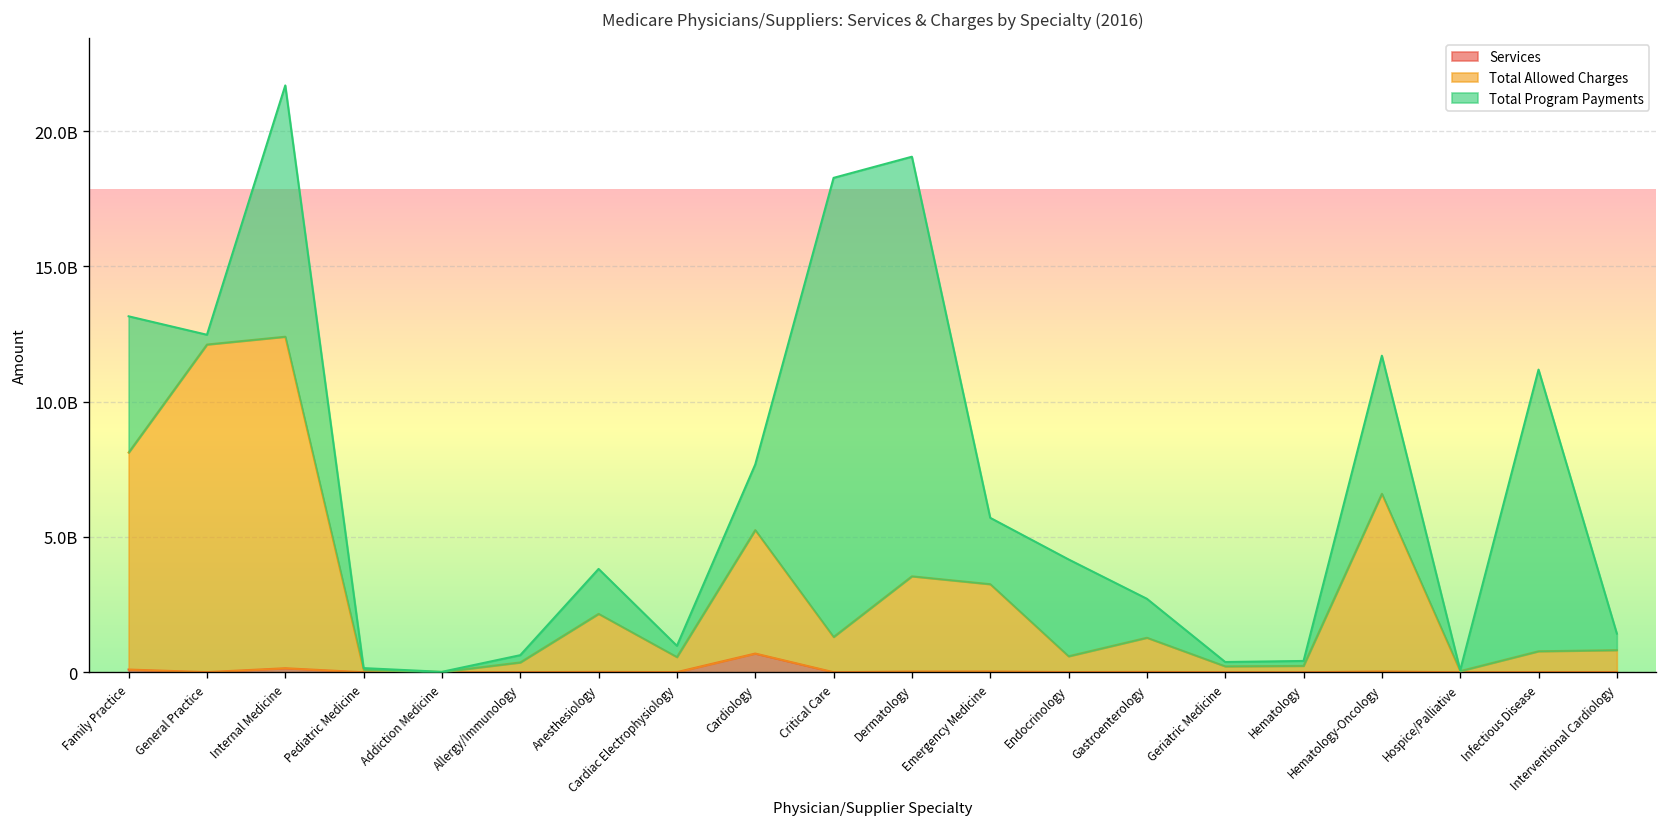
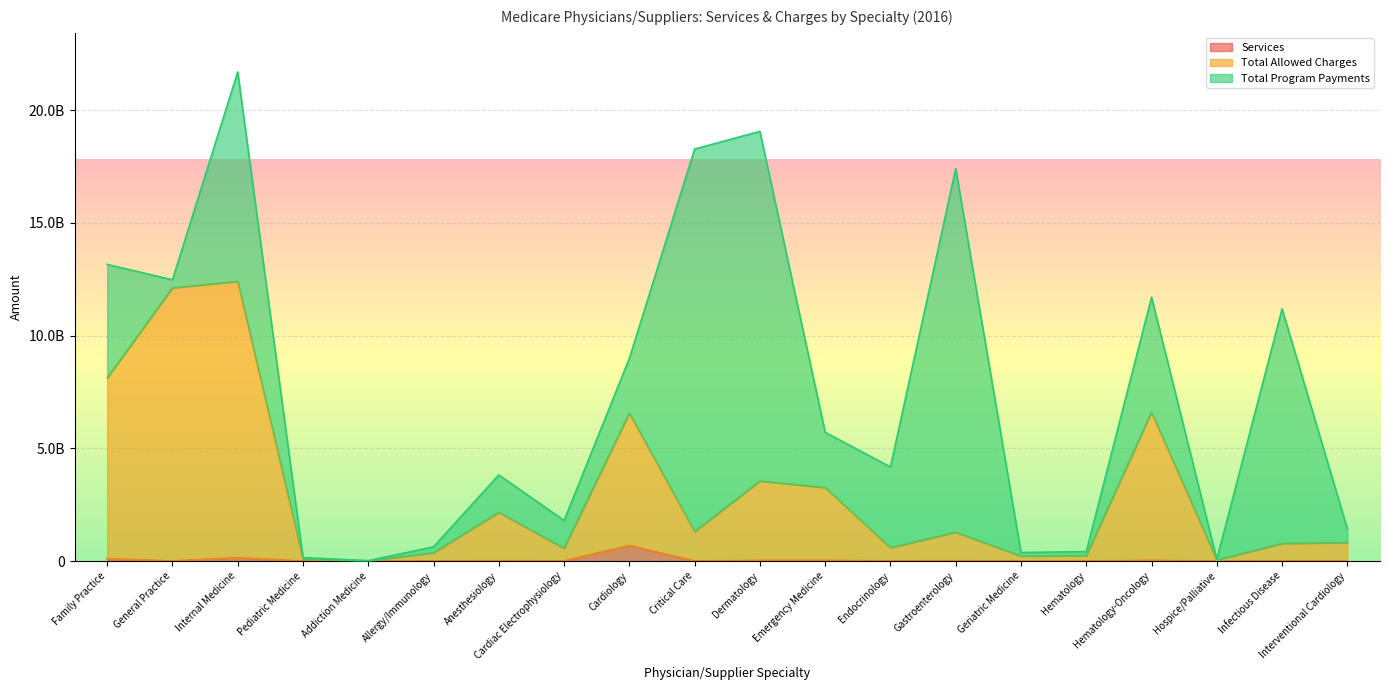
Total Program Payments, Cardiac Electrophysiology: 400000000 -> 1200000000
Total Allowed Charges, Cardiology: 4600000000 -> 5900000000
Total Program Payments, Gastroenterology: 1400000000 -> 16100000000
